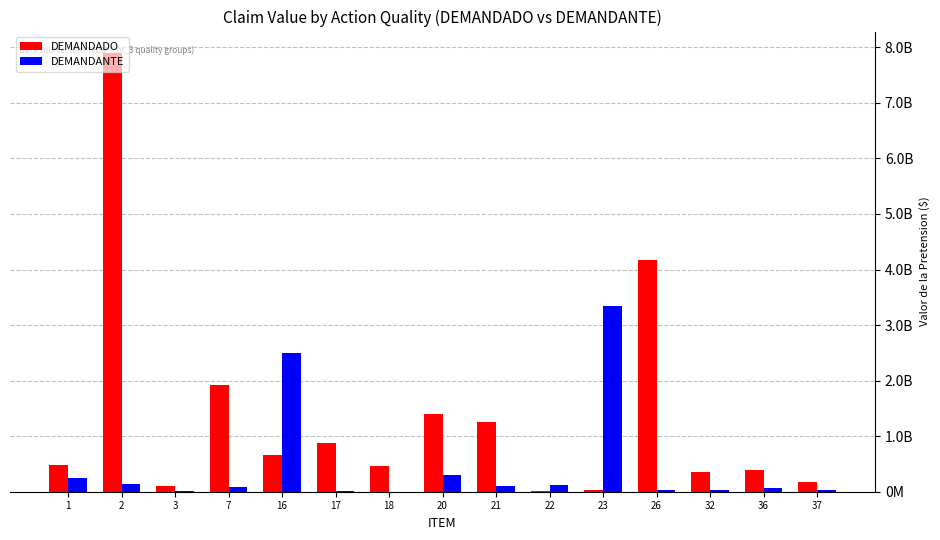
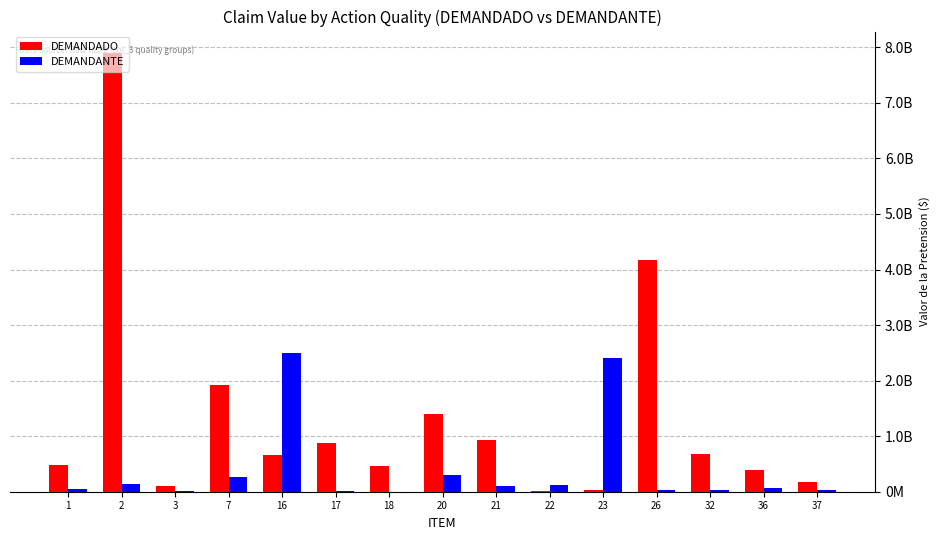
DEMANDANTE, 1: 200000000 -> 100000000
DEMANDANTE, 7: 100000000 -> 300000000
DEMANDADO, 21: 1300000000 -> 900000000
DEMANDANTE, 23: 3300000000 -> 2400000000
DEMANDADO, 32: 300000000 -> 700000000
